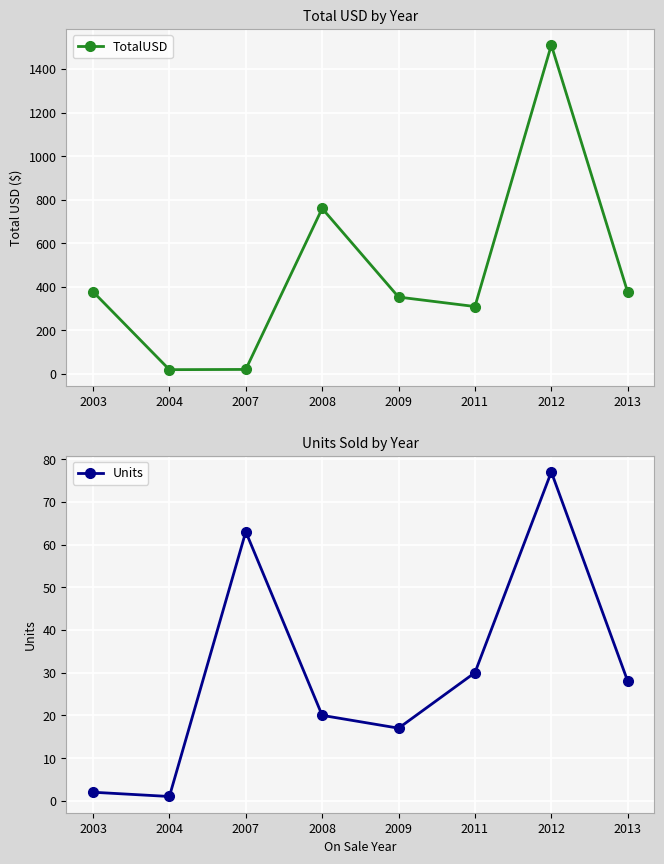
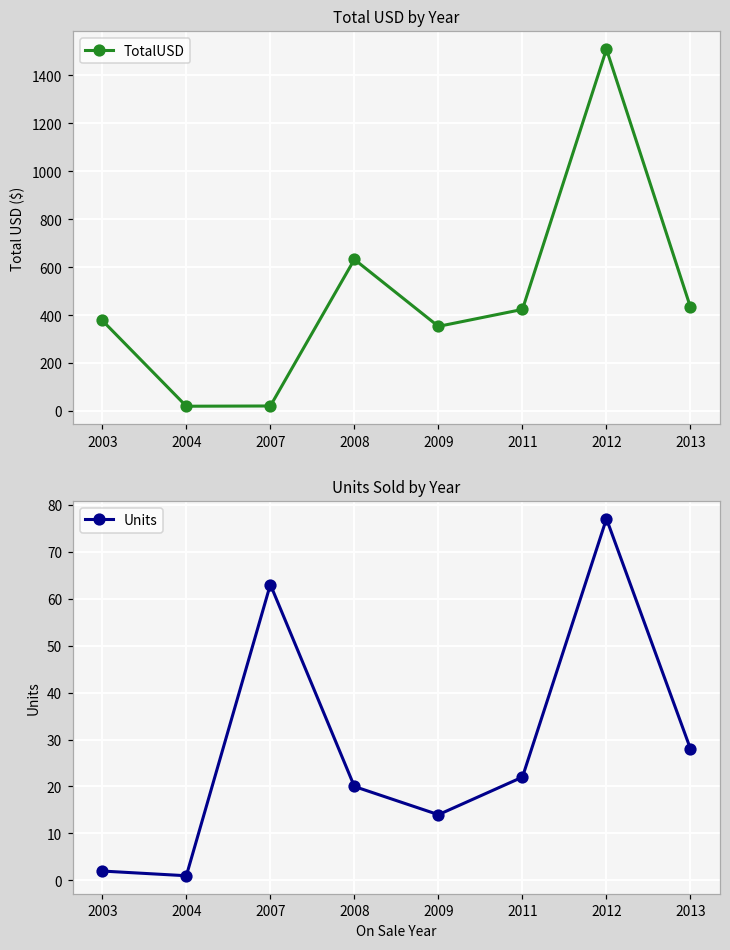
Total USD by Year, 2008: 760 -> 630
Total USD by Year, 2011: 310 -> 420
Total USD by Year, 2013: 380 -> 430
Units Sold by Year, 2009: 17 -> 14
Units Sold by Year, 2011: 30 -> 22
